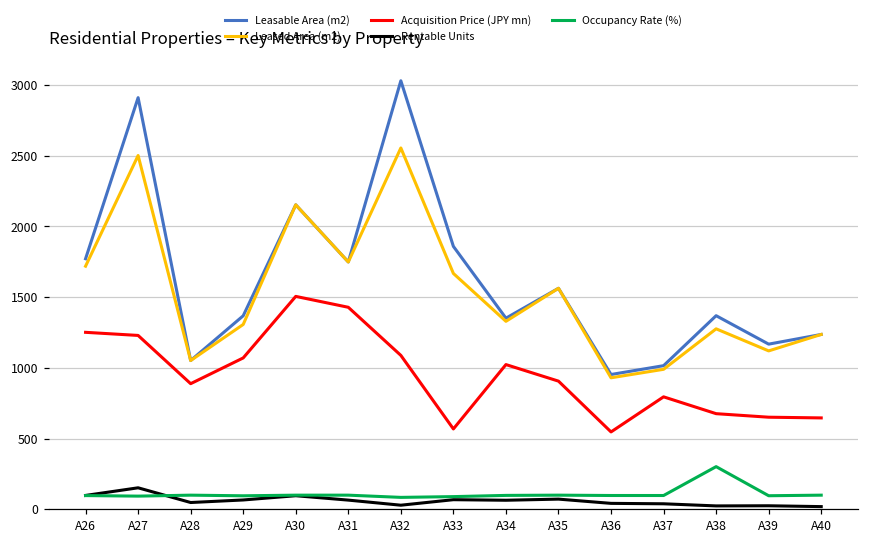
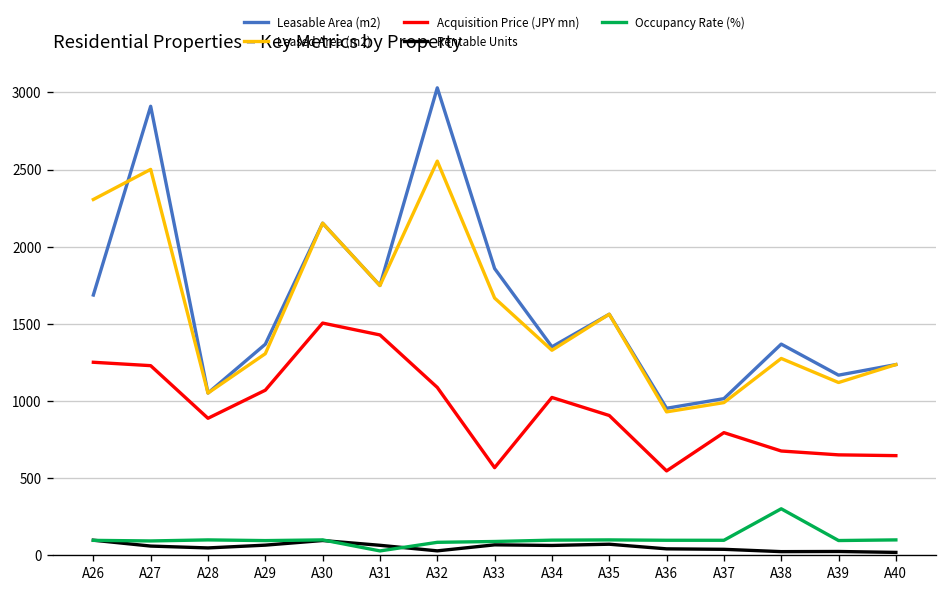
Leasable Area (m2), A26: 1770 -> 1690
Leased Area (m2), A26: 1720 -> 2310
Rentable Units, A27: 150 -> 60
Occupancy Rate (%), A31: 100 -> 30
